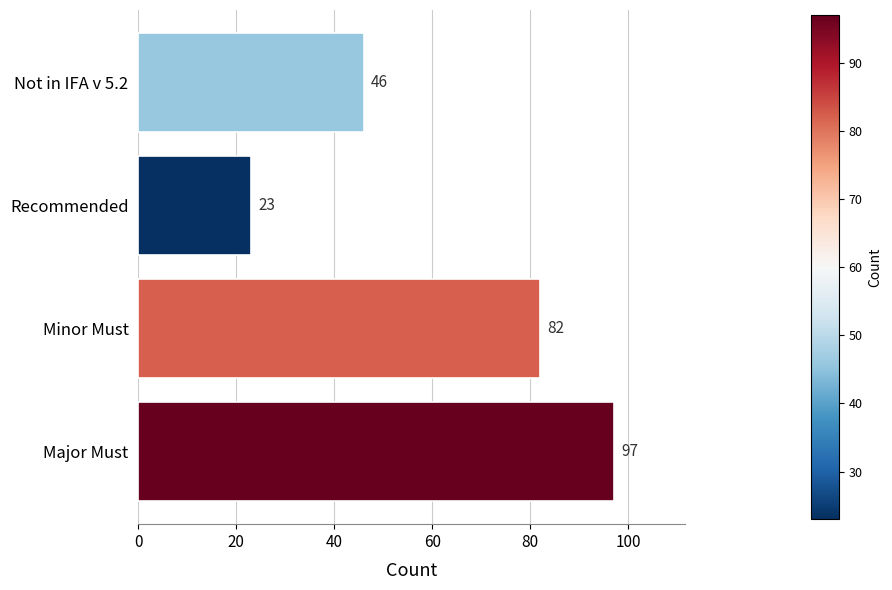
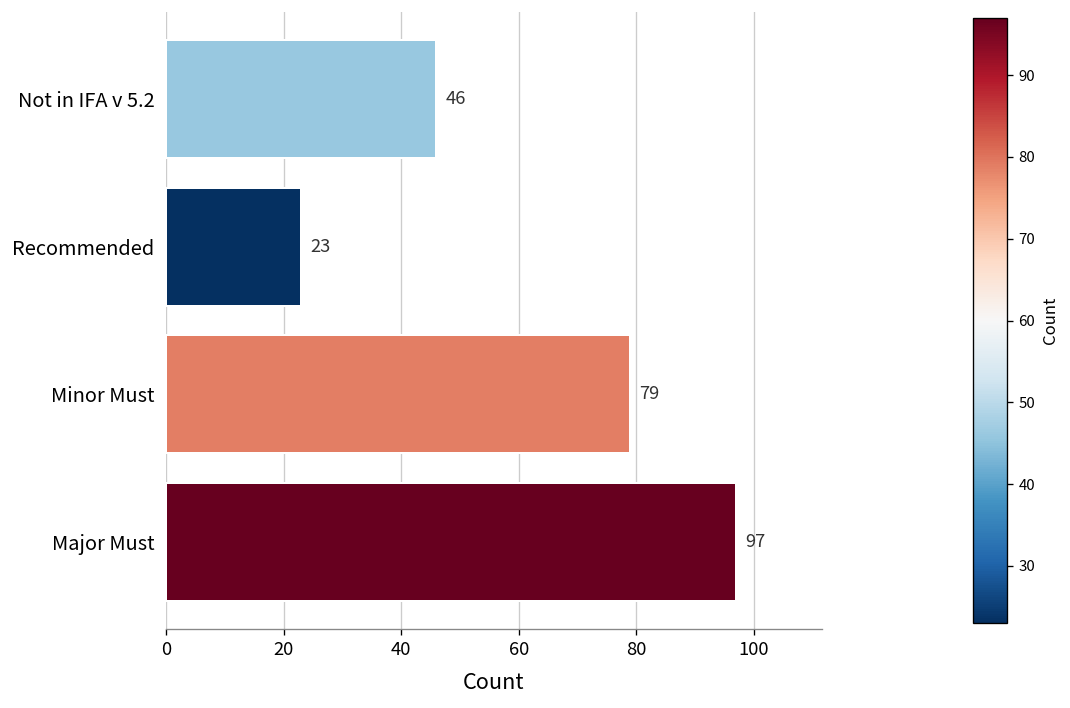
Minor Must: 82 -> 79
